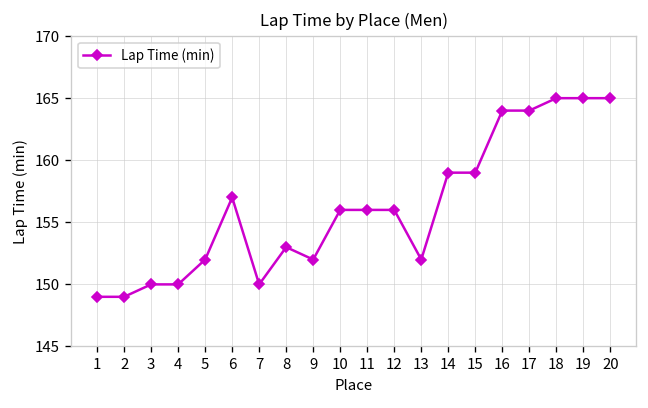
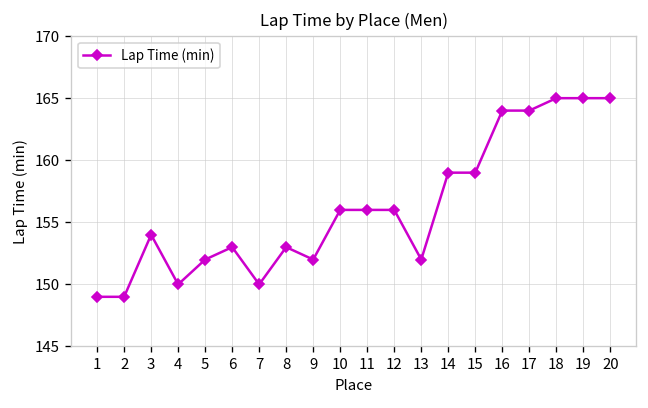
3: 150 -> 154
6: 157 -> 153
